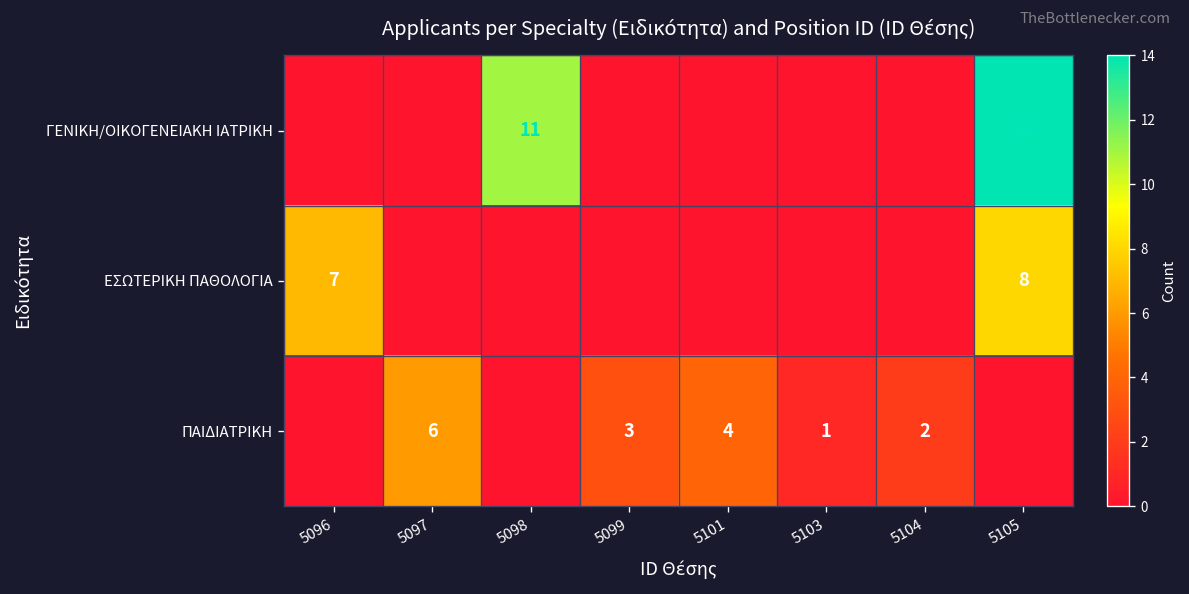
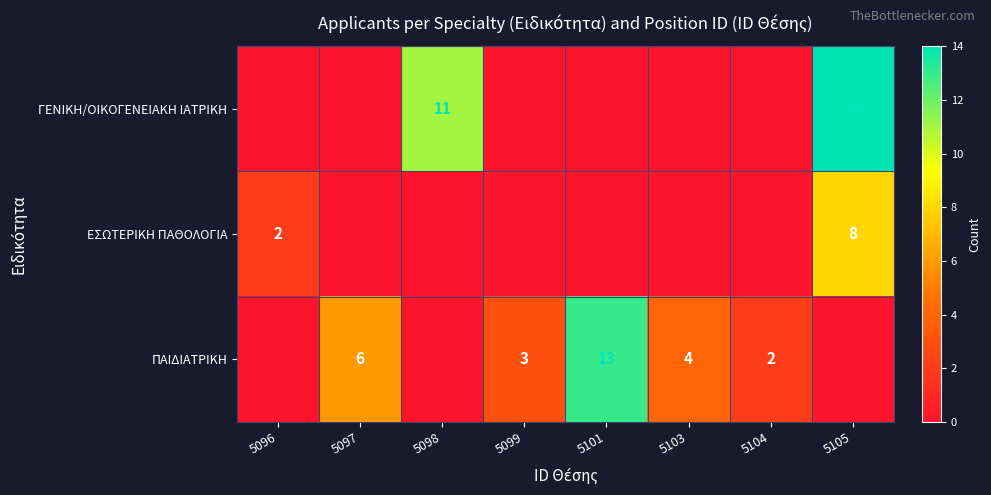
ΕΣΩΤΕΡΙΚΗ ΠΑΘΟΛΟΓΙΑ, 5096: 7 -> 2
ΠΑΙΔΙΑΤΡΙΚΗ, 5101: 4 -> 13
ΠΑΙΔΙΑΤΡΙΚΗ, 5103: 1 -> 4
